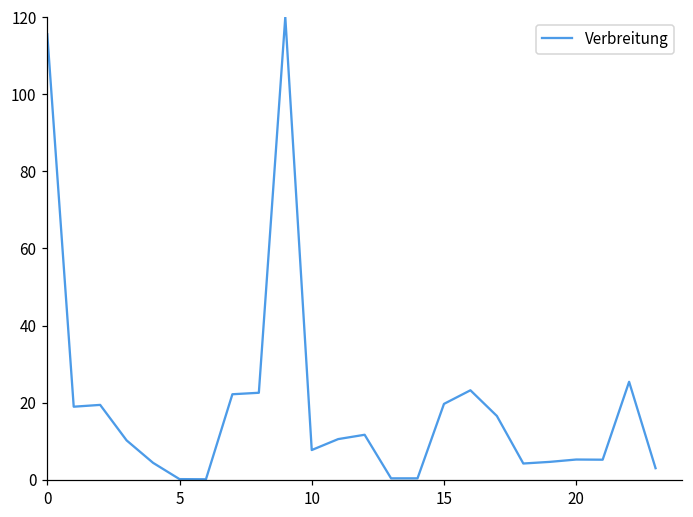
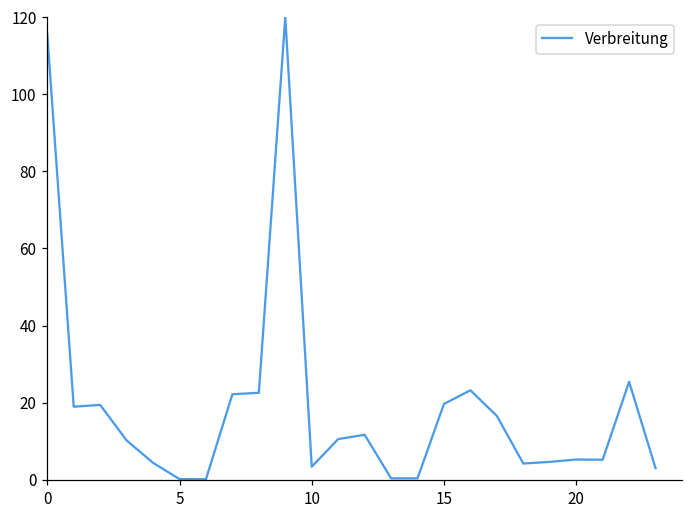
10: 8 -> 3
